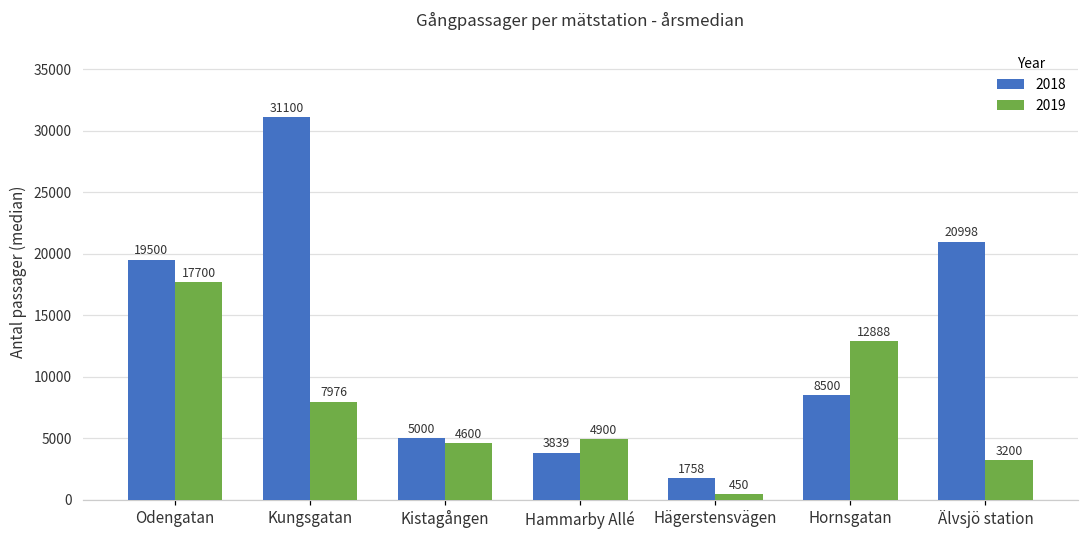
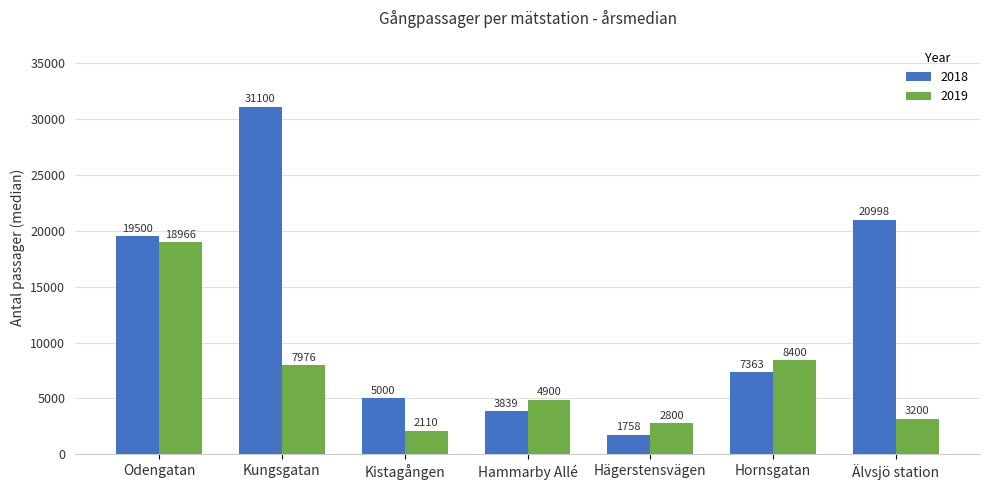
2019, Odengatan: 17700 -> 18966
2019, Kistagången: 4600 -> 2110
2019, Hägerstensvägen: 450 -> 2800
2018, Hornsgatan: 8500 -> 7363
2019, Hornsgatan: 12888 -> 8400
